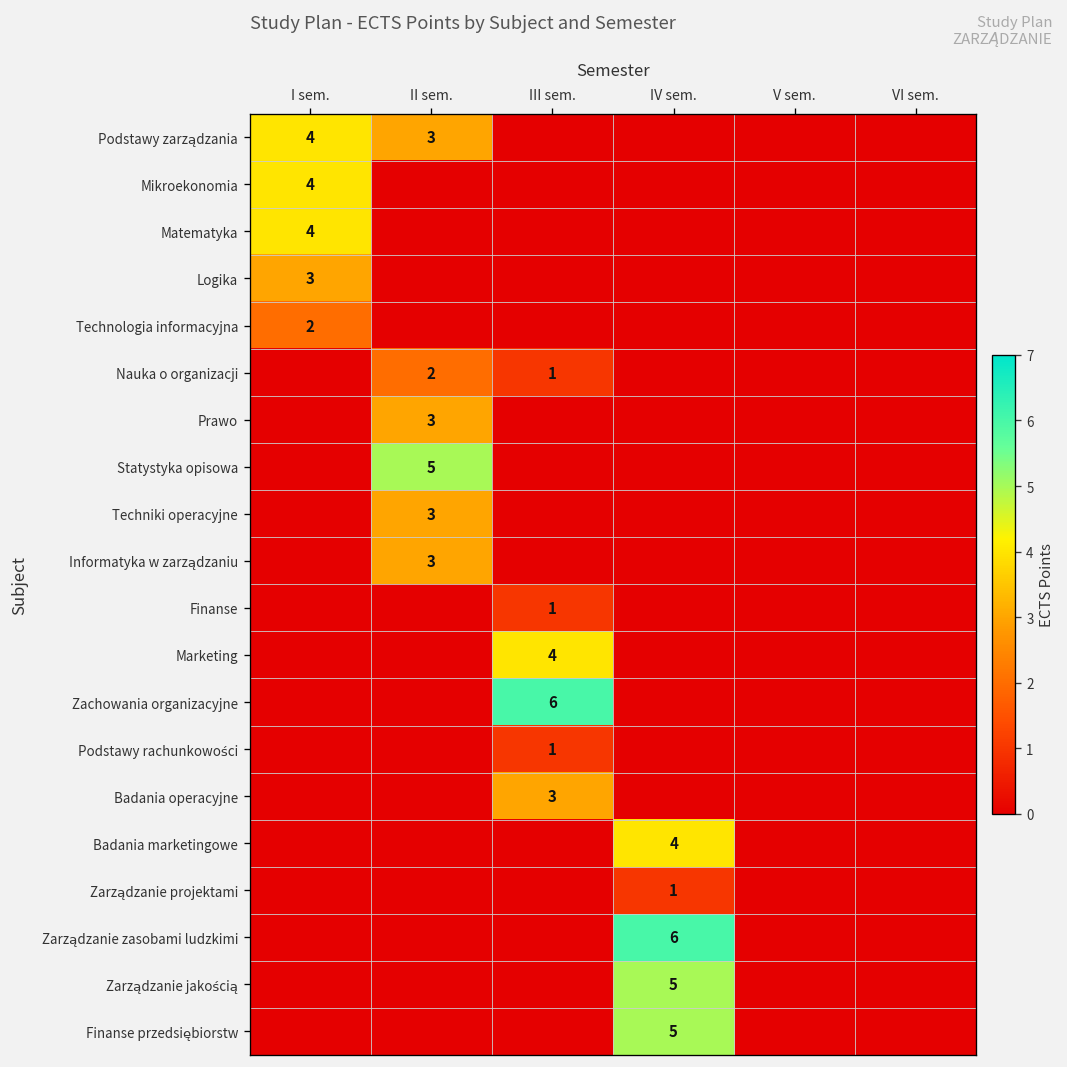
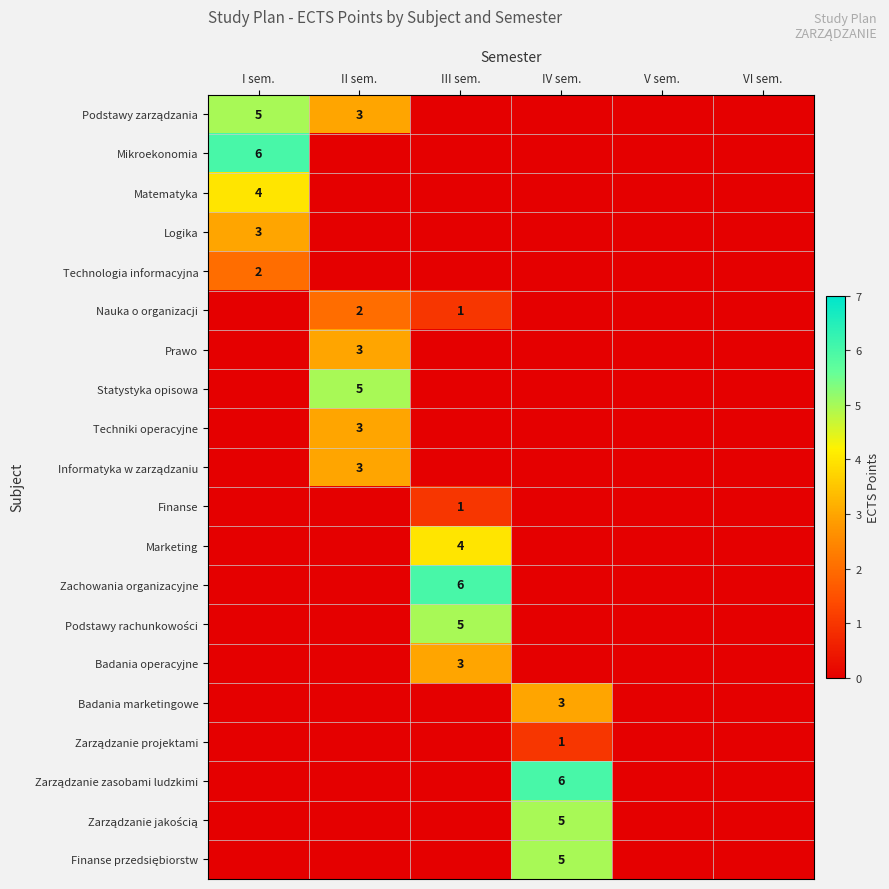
Podstawy zarządzania, I sem.: 4 -> 5
Mikroekonomia, I sem.: 4 -> 6
Podstawy rachunkowości, III sem.: 1 -> 5
Badania marketingowe, IV sem.: 4 -> 3
